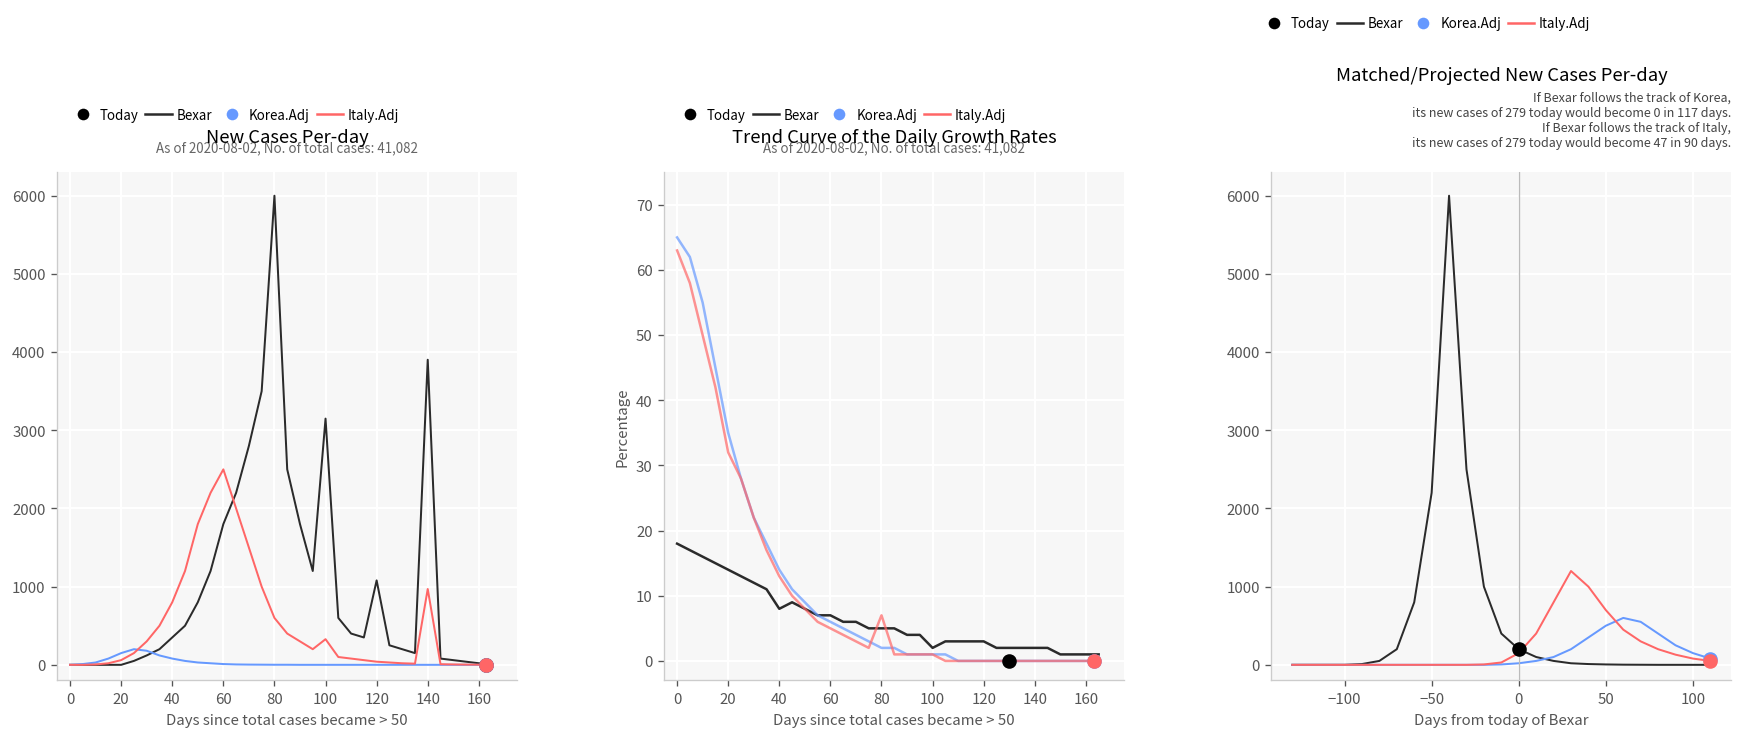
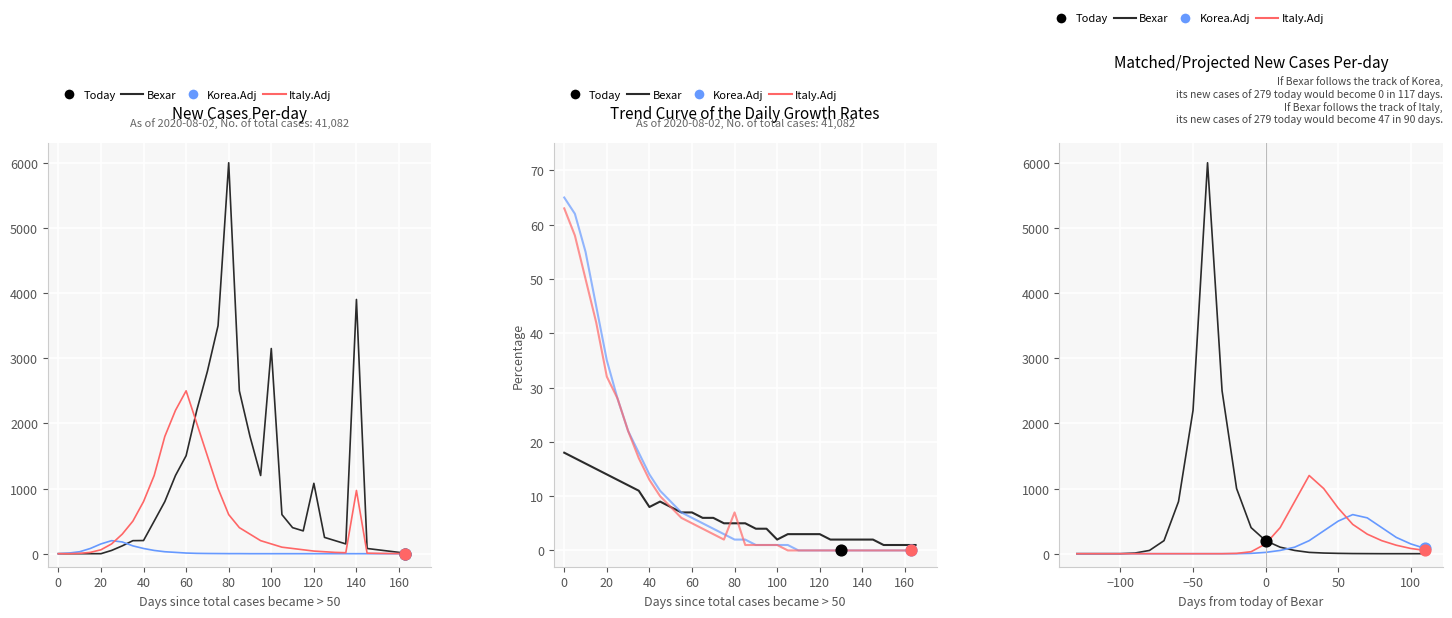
New Cases Per-day, Bexar, 40: 400 -> 200
New Cases Per-day, Bexar, 60: 1800 -> 1500
New Cases Per-day, Italy.Adj, 100: 300 -> 200
